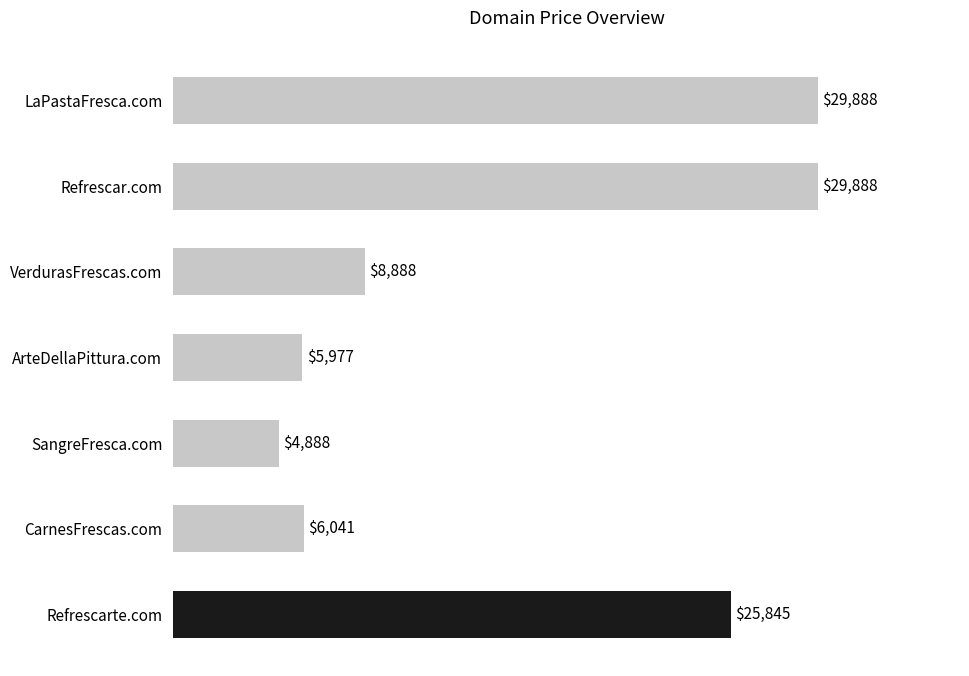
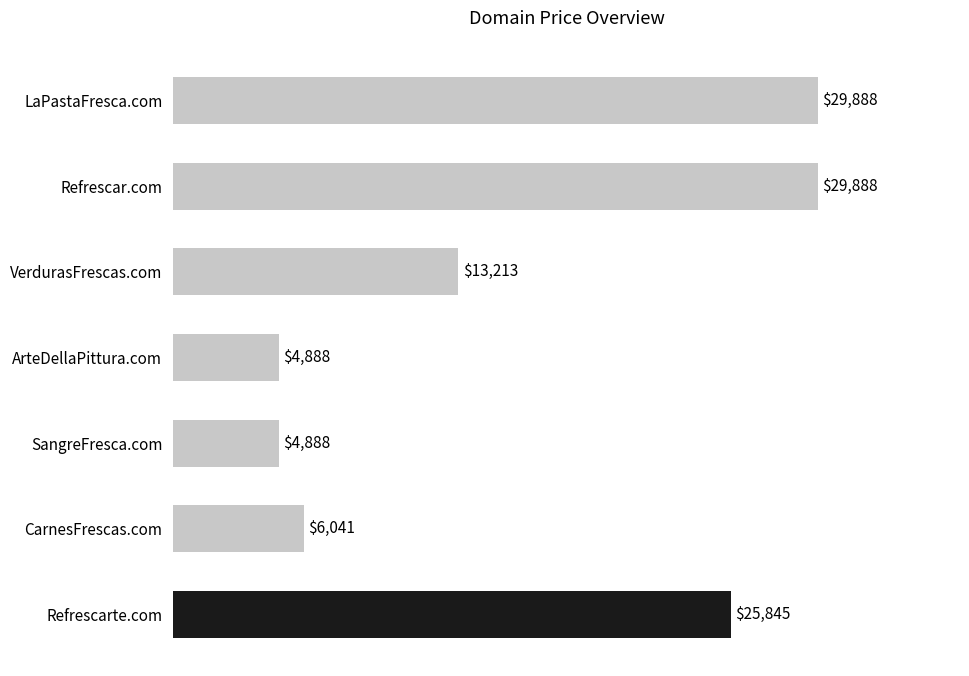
VerdurasFrescas.com: $8,888 -> $13,213
ArteDellaPittura.com: $5,977 -> $4,888
